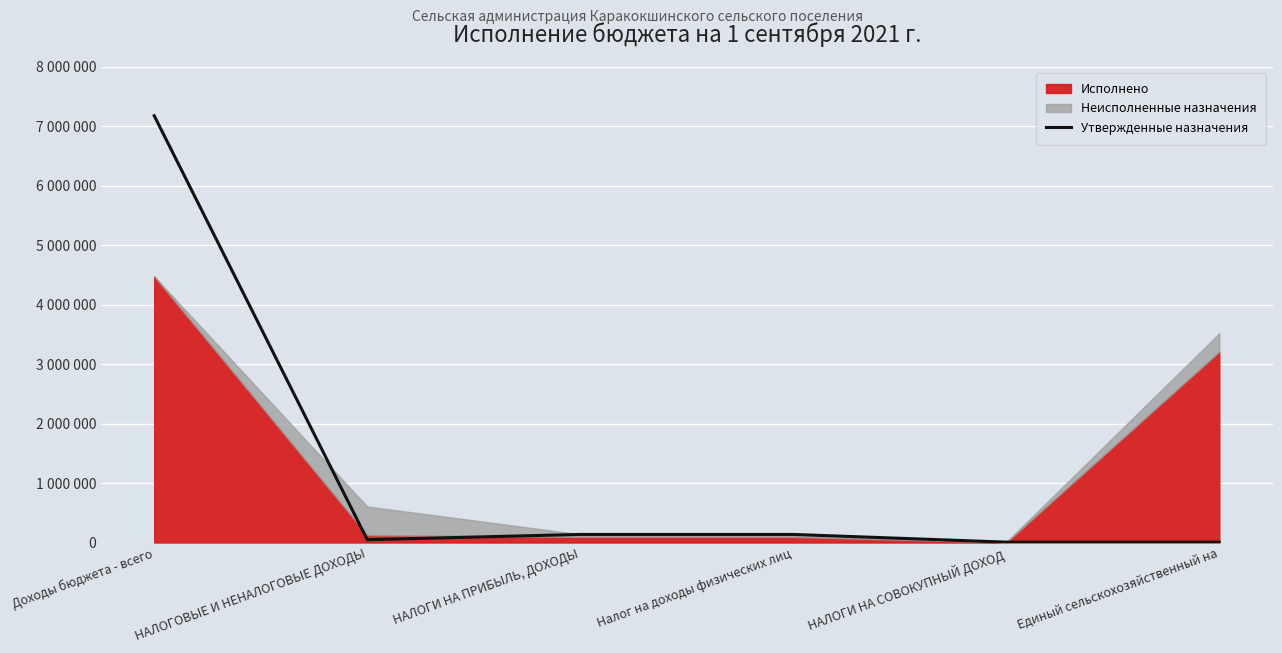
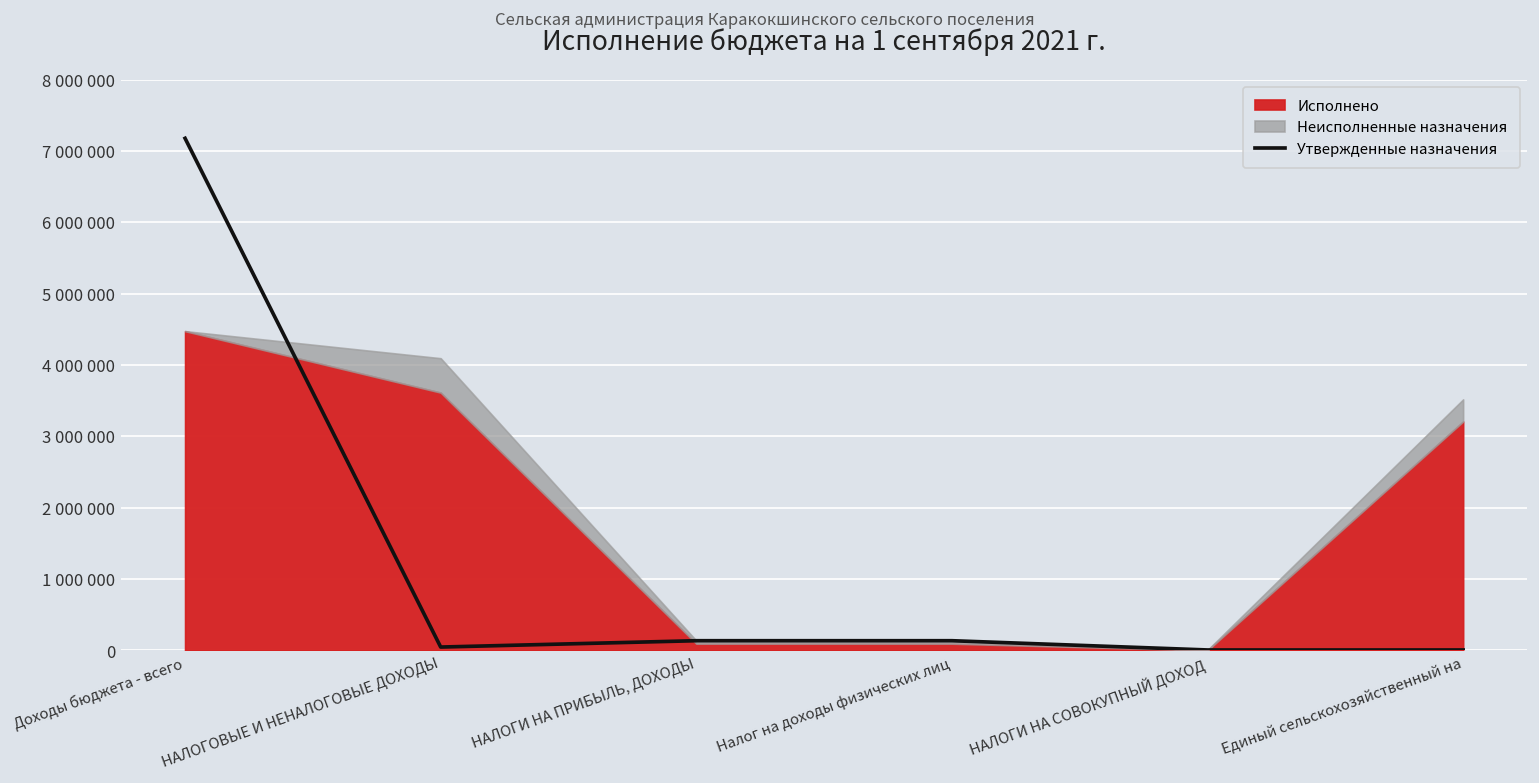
Исполнено, НАЛОГОВЫЕ И НЕНАЛОГОВЫЕ ДОХОДЫ: 100000 -> 3600000
